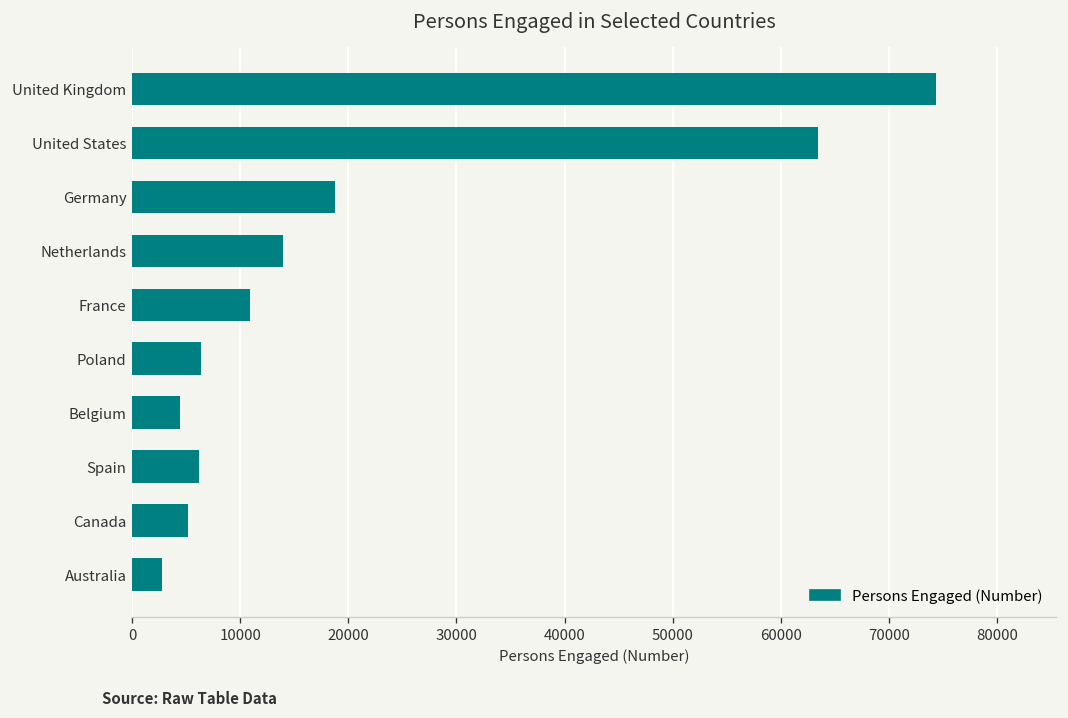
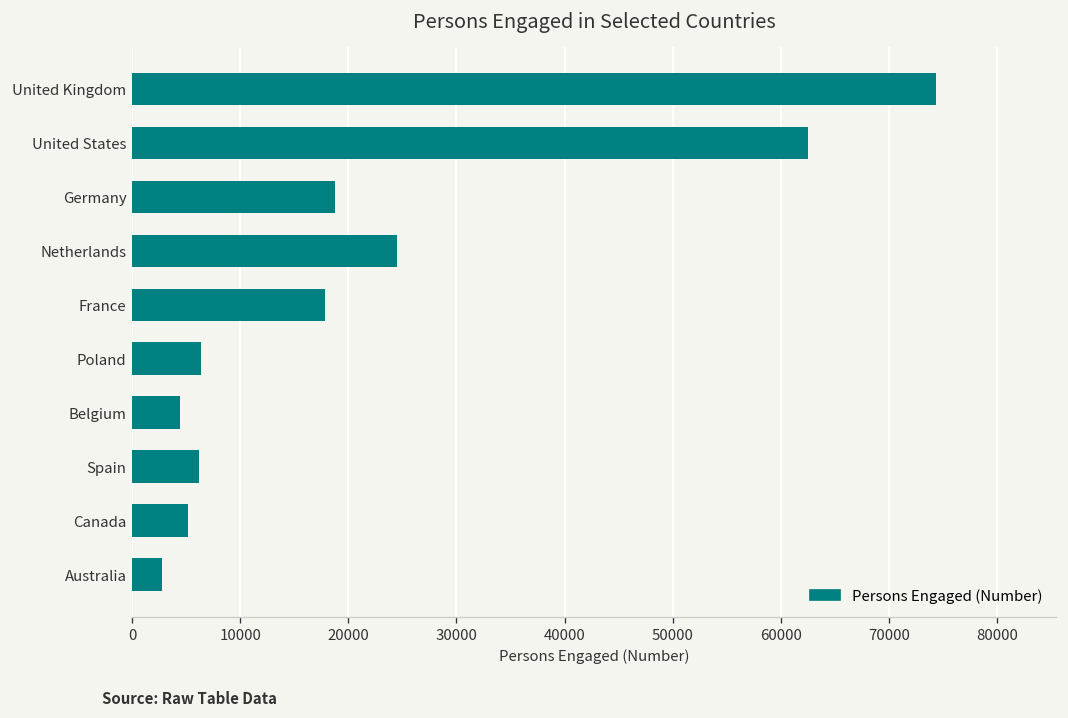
United States: 63400 -> 62500
Netherlands: 14000 -> 24000
France: 11000 -> 18000
